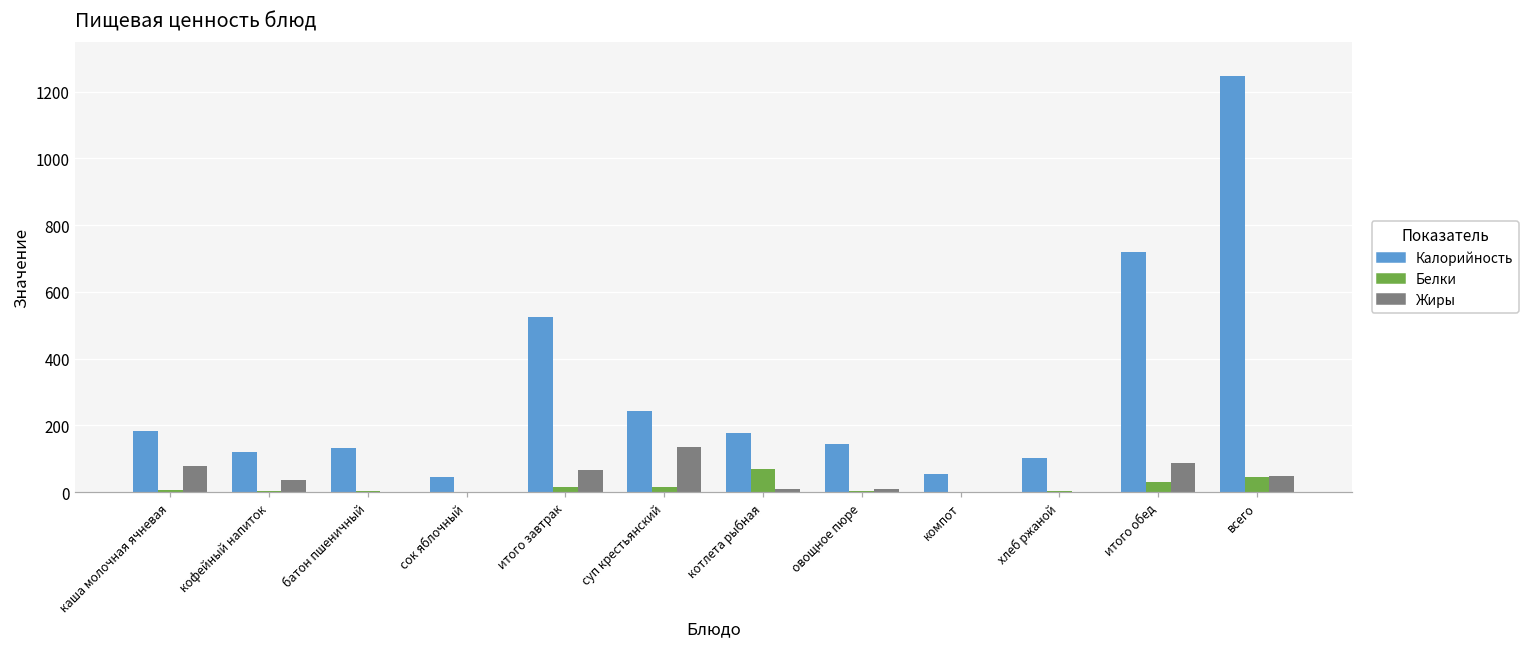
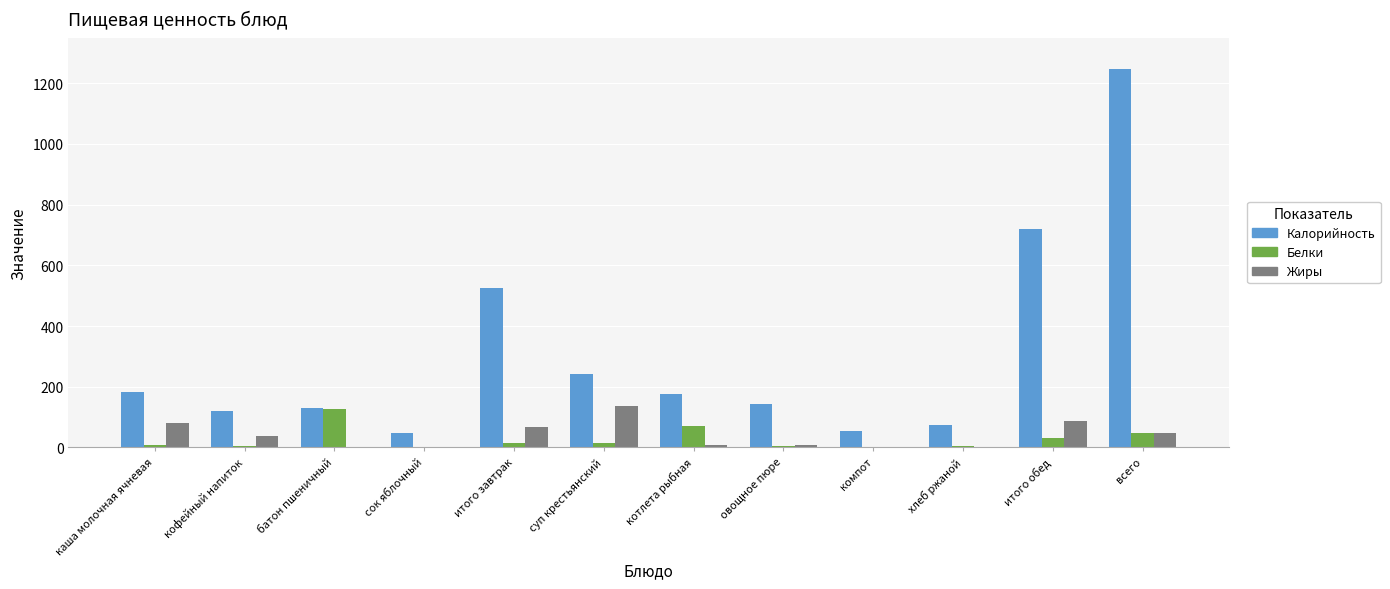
Белки, батон пшеничный: 0 -> 130
Калорийность, хлеб ржаной: 100 -> 70
